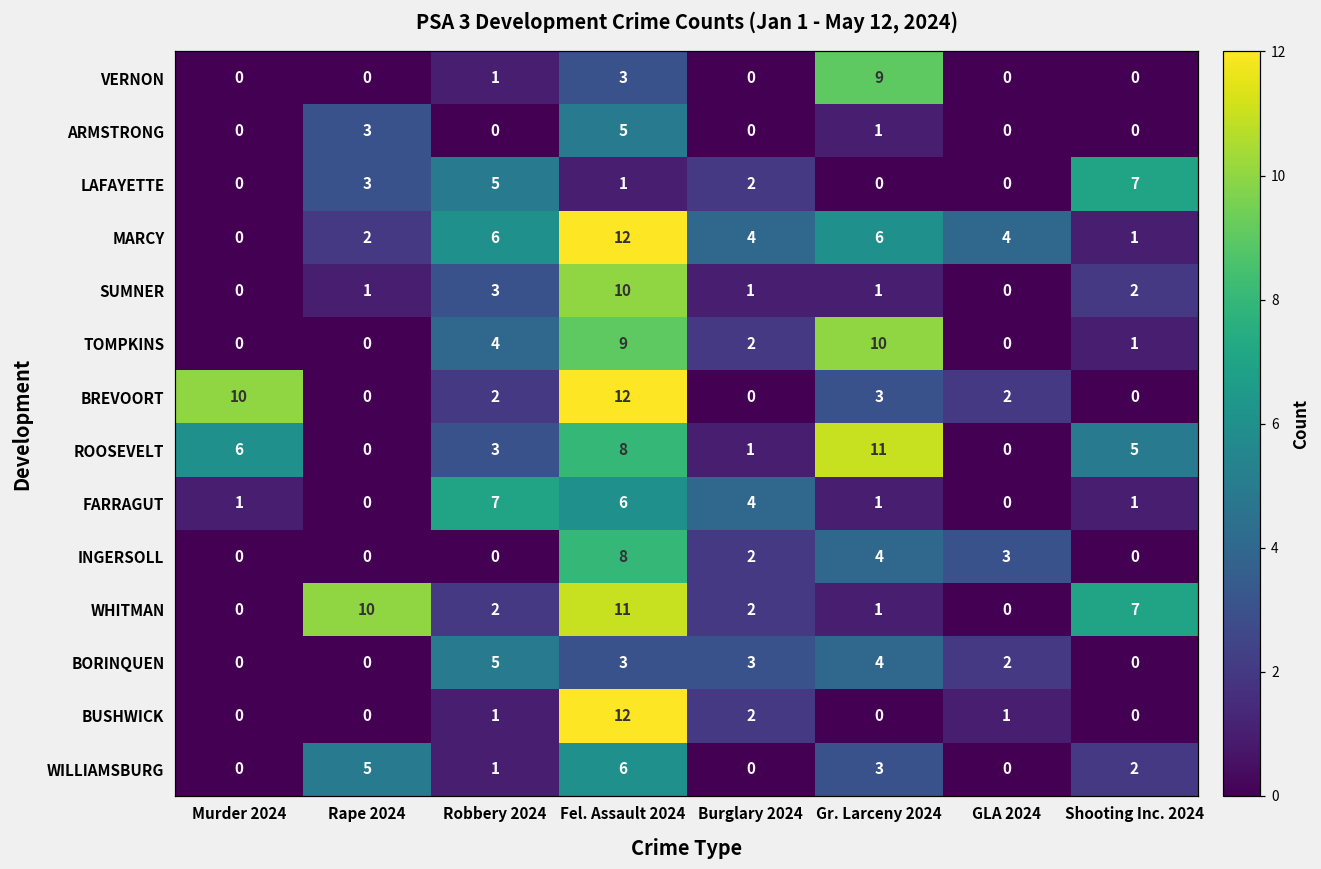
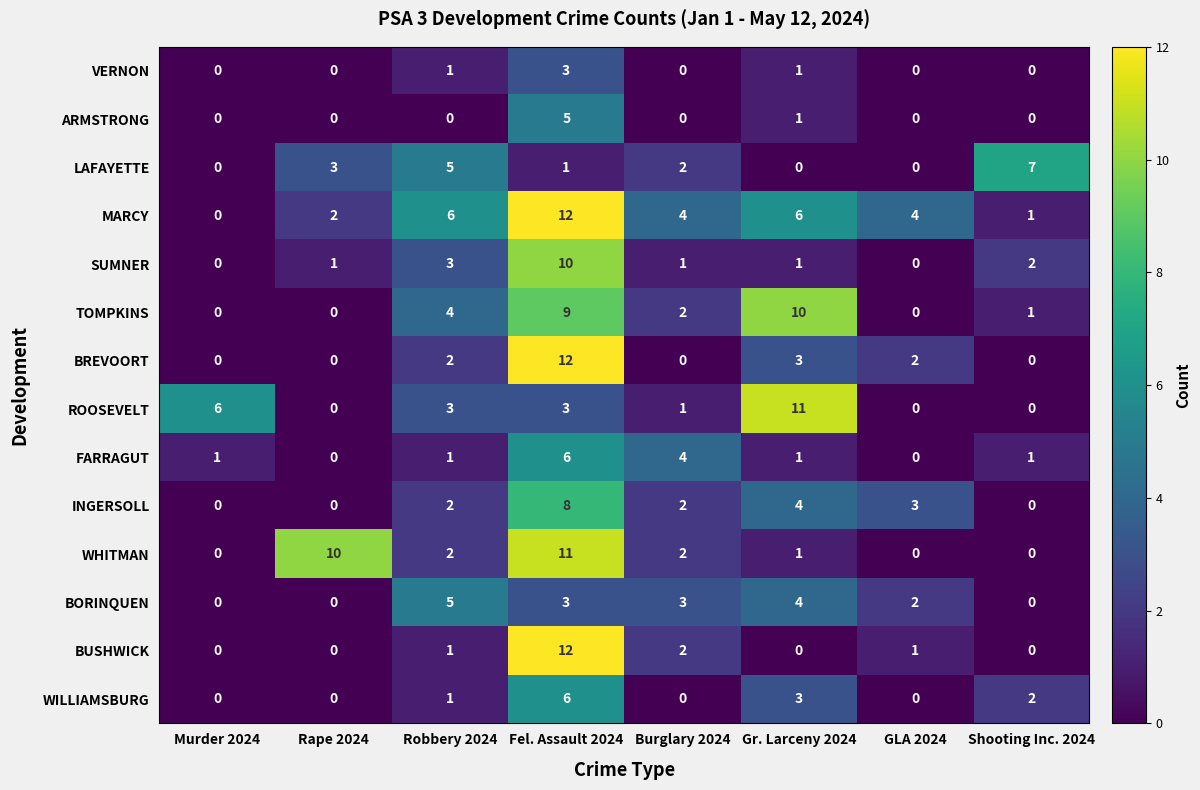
VERNON, Gr. Larceny 2024: 9 -> 1
ARMSTRONG, Rape 2024: 3 -> 0
BREVOORT, Murder 2024: 10 -> 0
ROOSEVELT, Fel. Assault 2024: 8 -> 3
ROOSEVELT, Shooting Inc. 2024: 5 -> 0
FARRAGUT, Robbery 2024: 7 -> 1
INGERSOLL, Robbery 2024: 0 -> 2
WHITMAN, Shooting Inc. 2024: 7 -> 0
WILLIAMSBURG, Rape 2024: 5 -> 0
